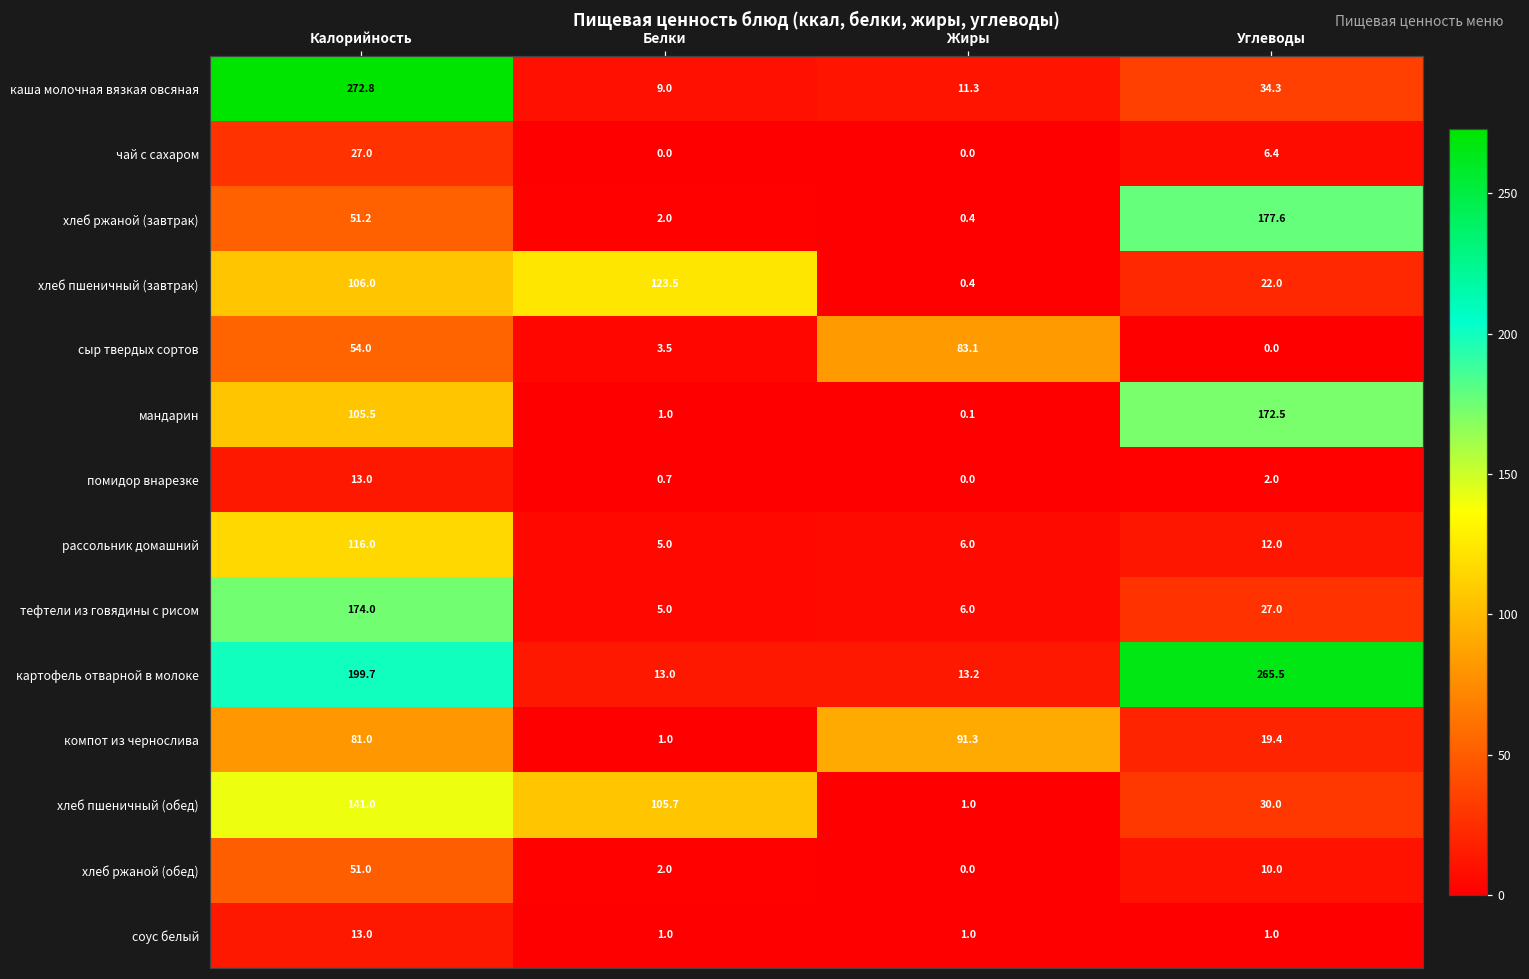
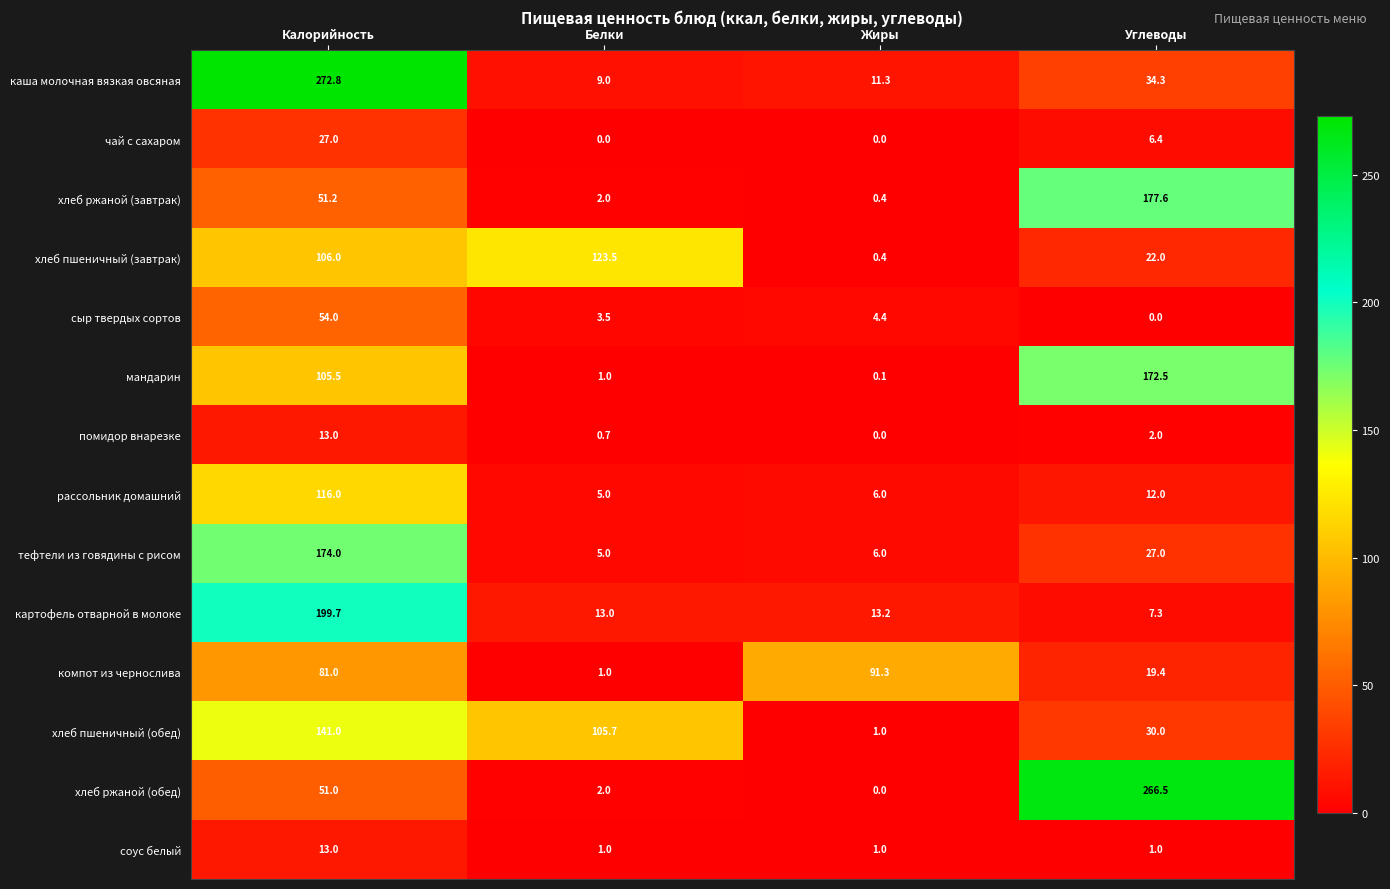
сыр твердых сортов, Жиры: 83.1 -> 4.4
картофель отварной в молоке, Углеводы: 265.5 -> 7.3
хлеб ржаной (обед), Углеводы: 10.0 -> 266.5
